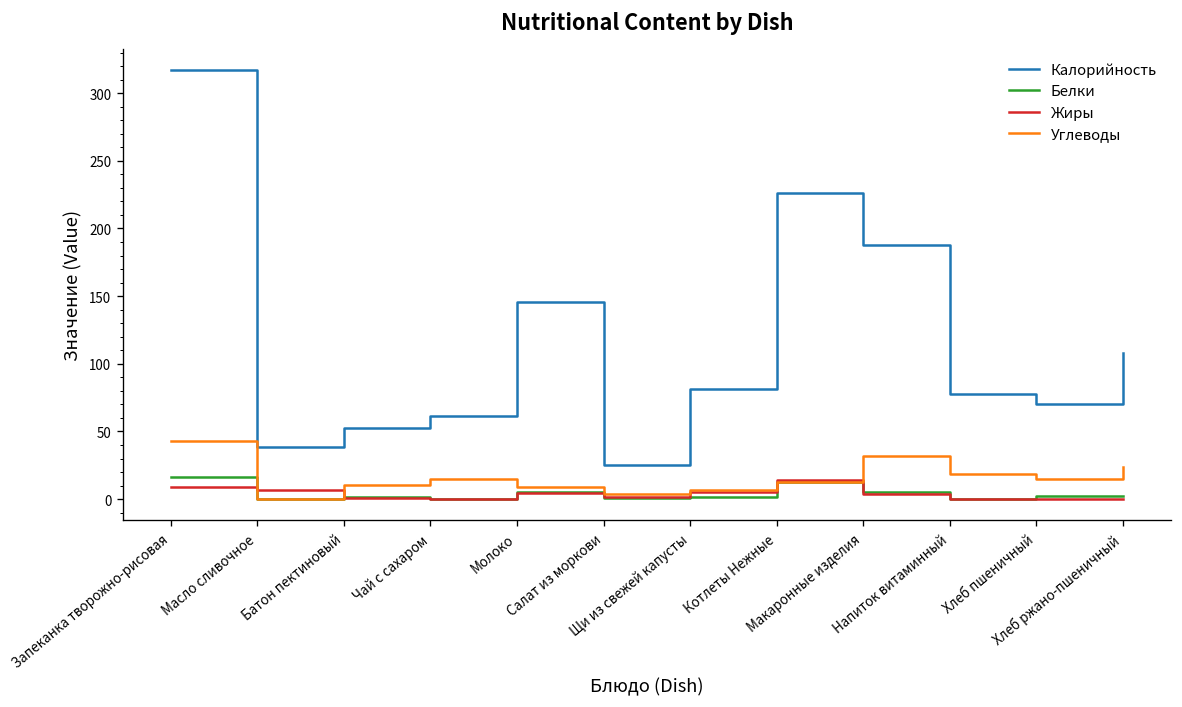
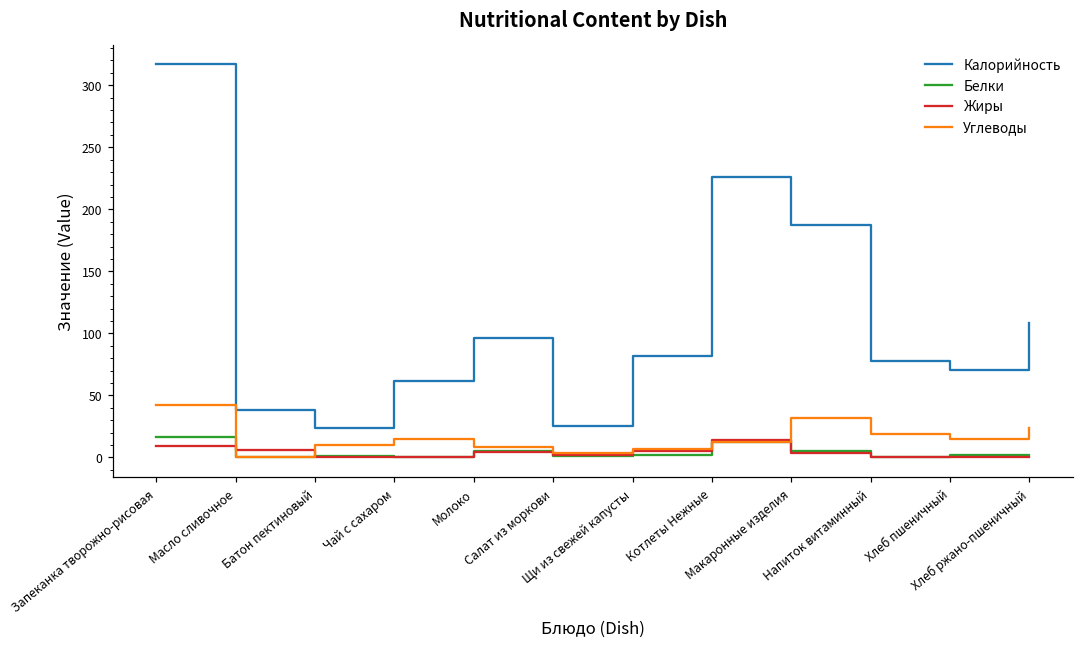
Калорийность, Батон пектиновый: 52 -> 24
Калорийность, Молоко: 145 -> 96
